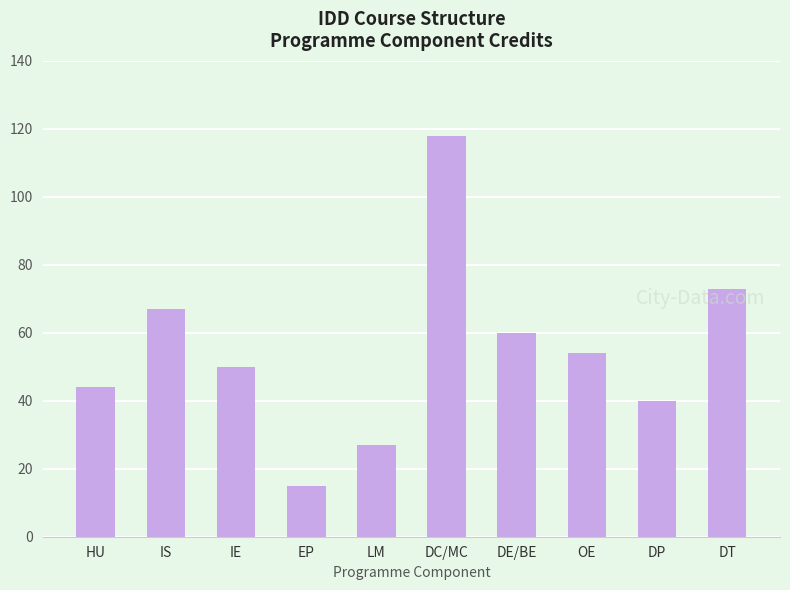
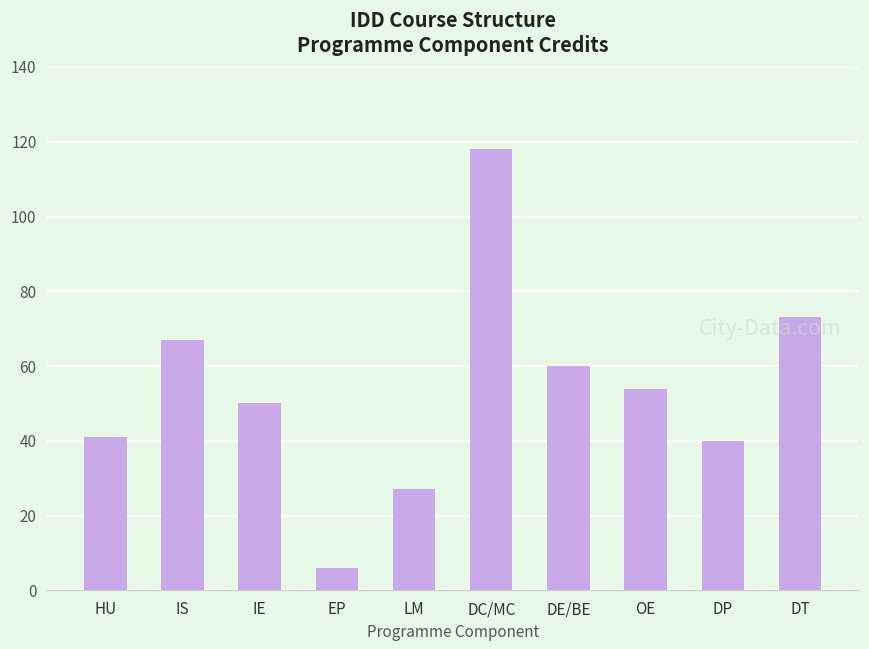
HU: 44 -> 41
EP: 15 -> 6
